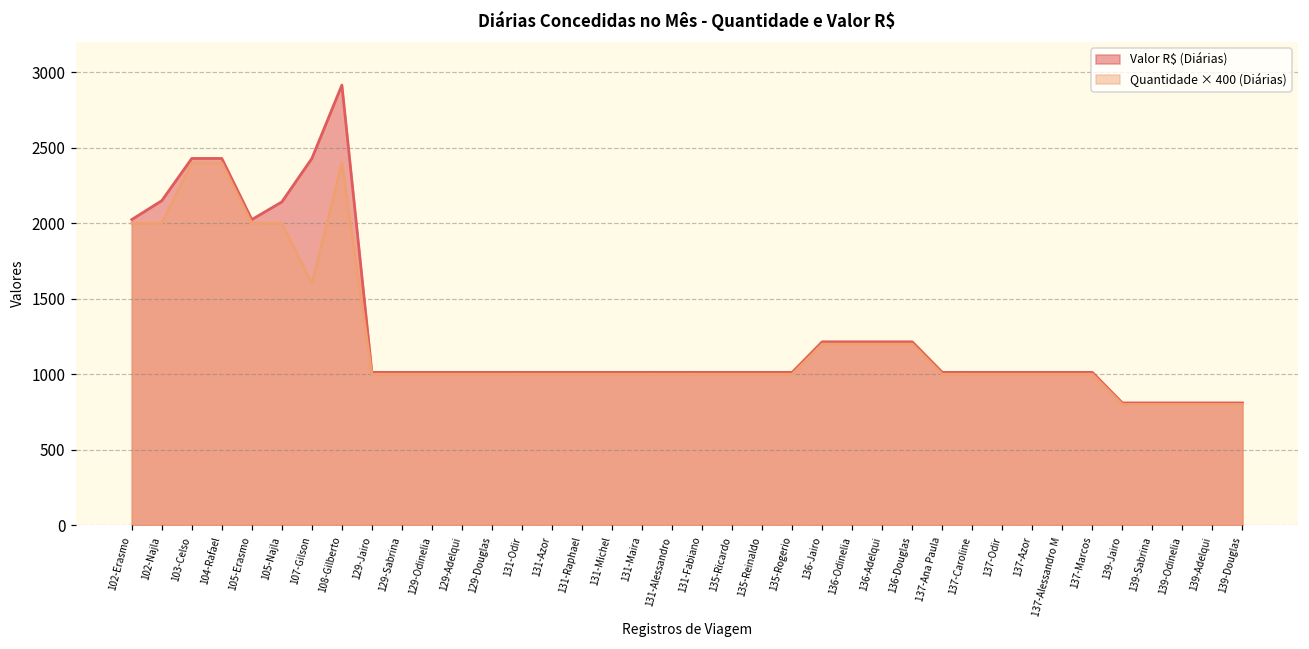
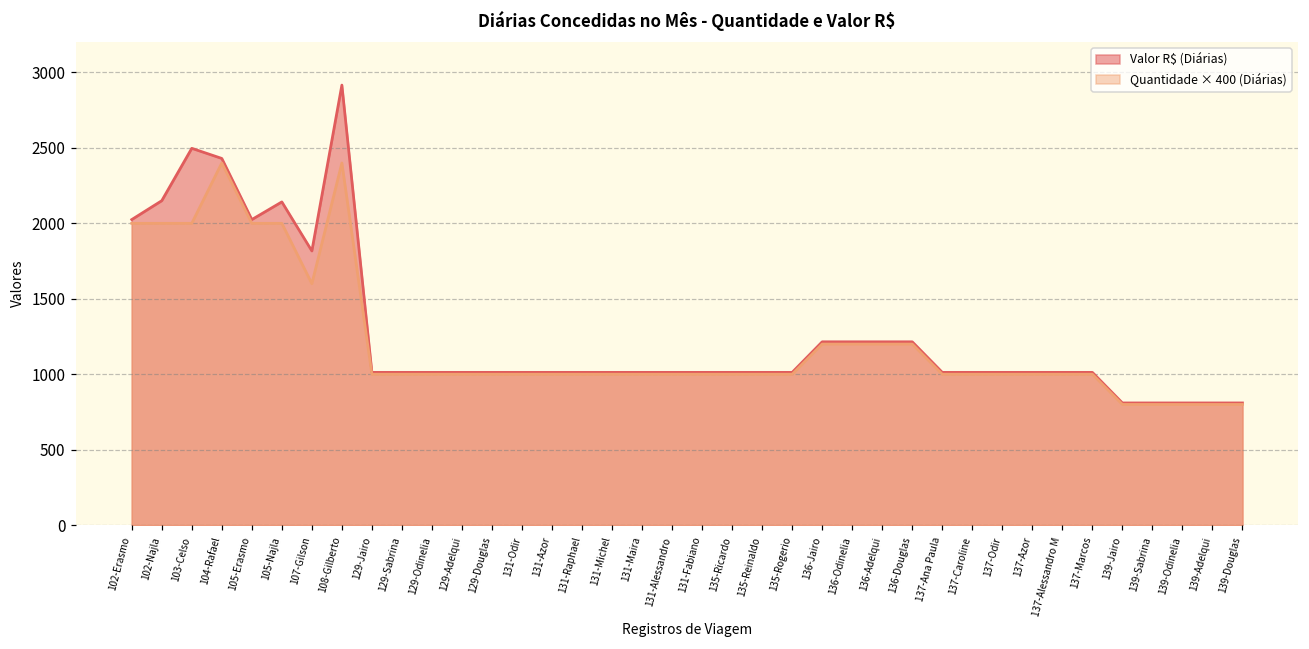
Valor R$ (Diárias), 103-Celso: 2430 -> 2500
Quantidade × 400 (Diárias), 103-Celso: 2400 -> 2000
Valor R$ (Diárias), 107-Gilson: 2430 -> 1820
